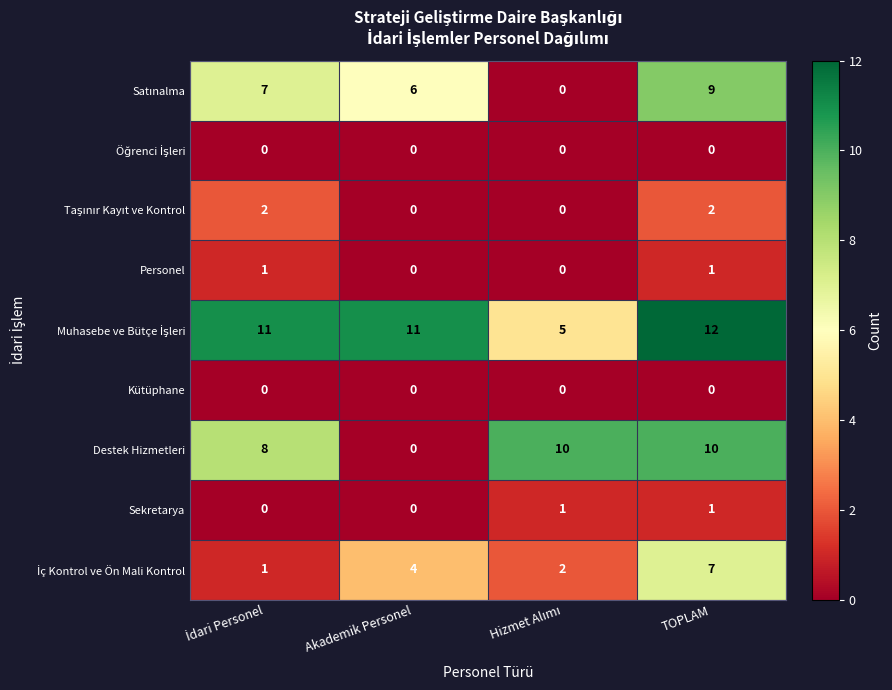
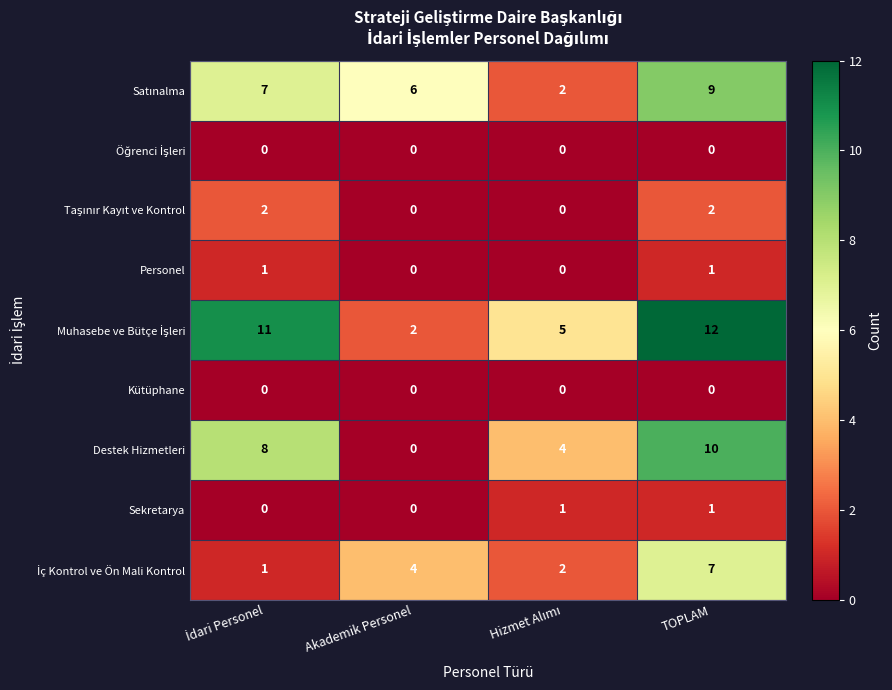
Satınalma, Hizmet Alımı: 0 -> 2
Muhasebe ve Bütçe İşleri, Akademik Personel: 11 -> 2
Destek Hizmetleri, Hizmet Alımı: 10 -> 4
